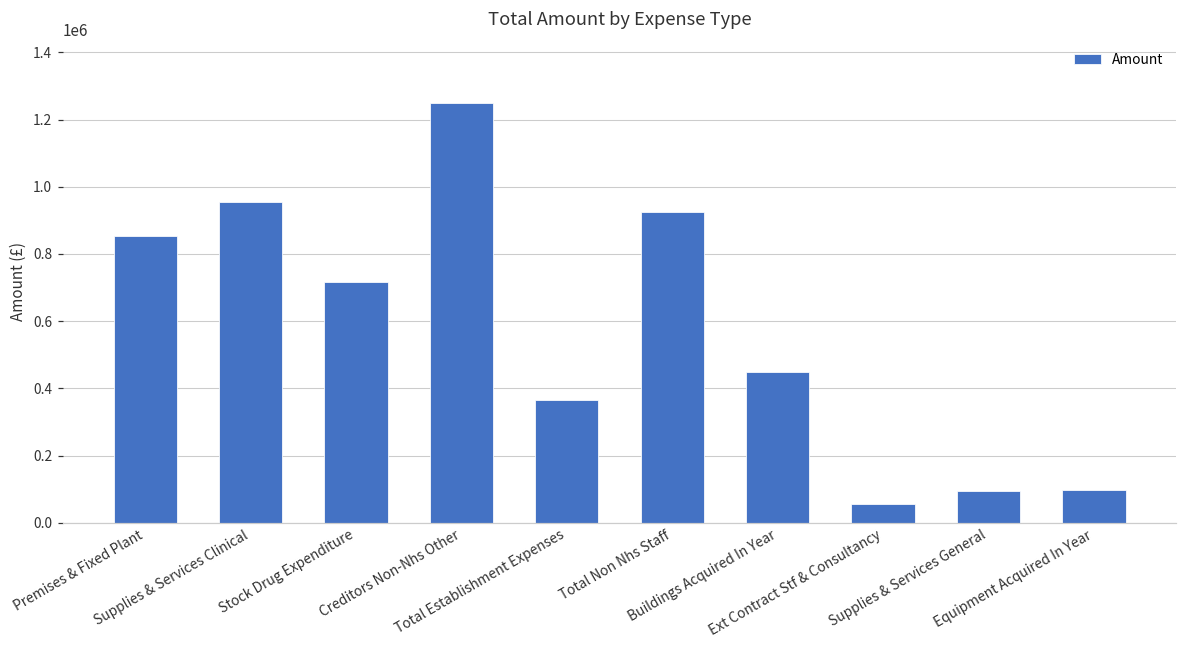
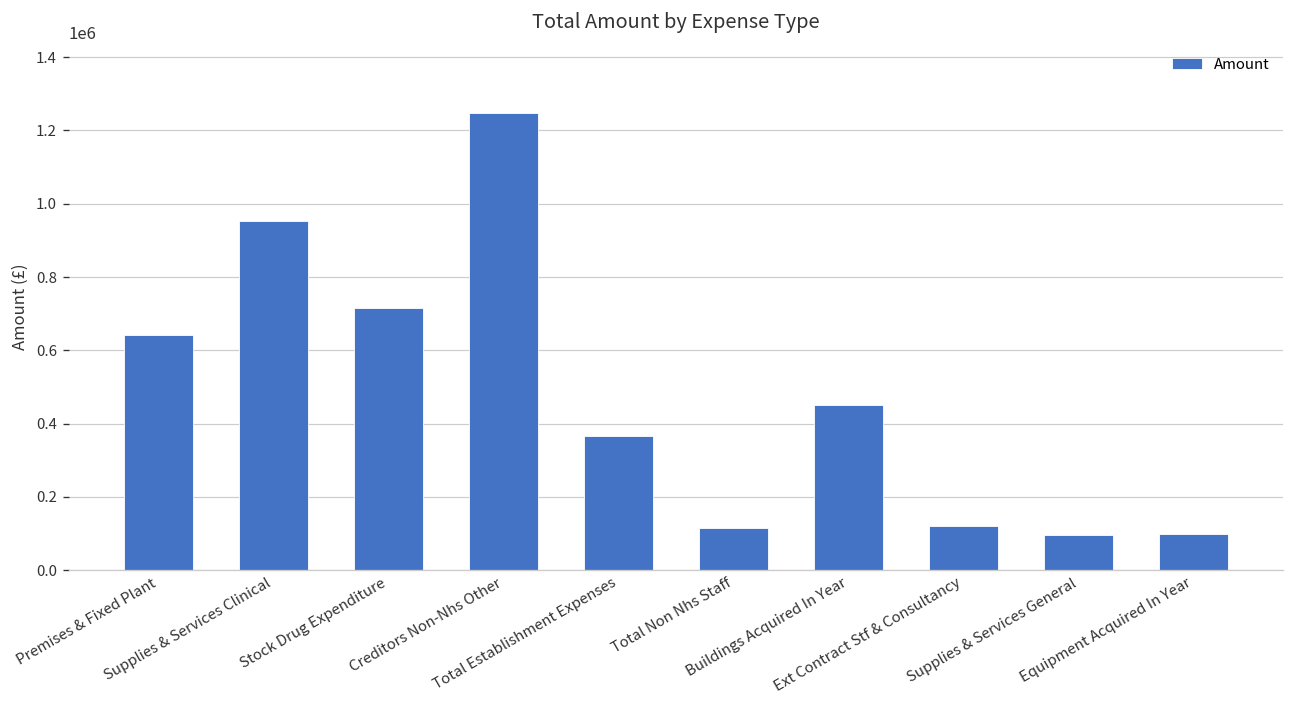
Premises & Fixed Plant: 850000 -> 640000
Total Non Nhs Staff: 920000 -> 120000
Ext Contract Stf & Consultancy: 60000 -> 120000
